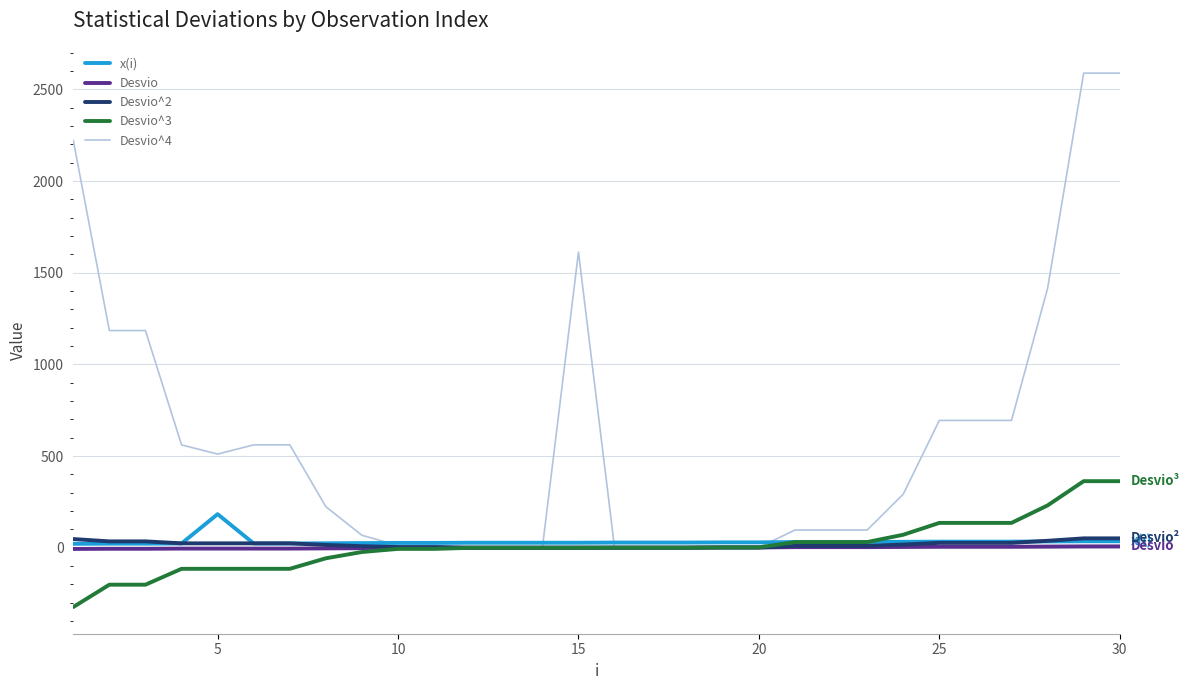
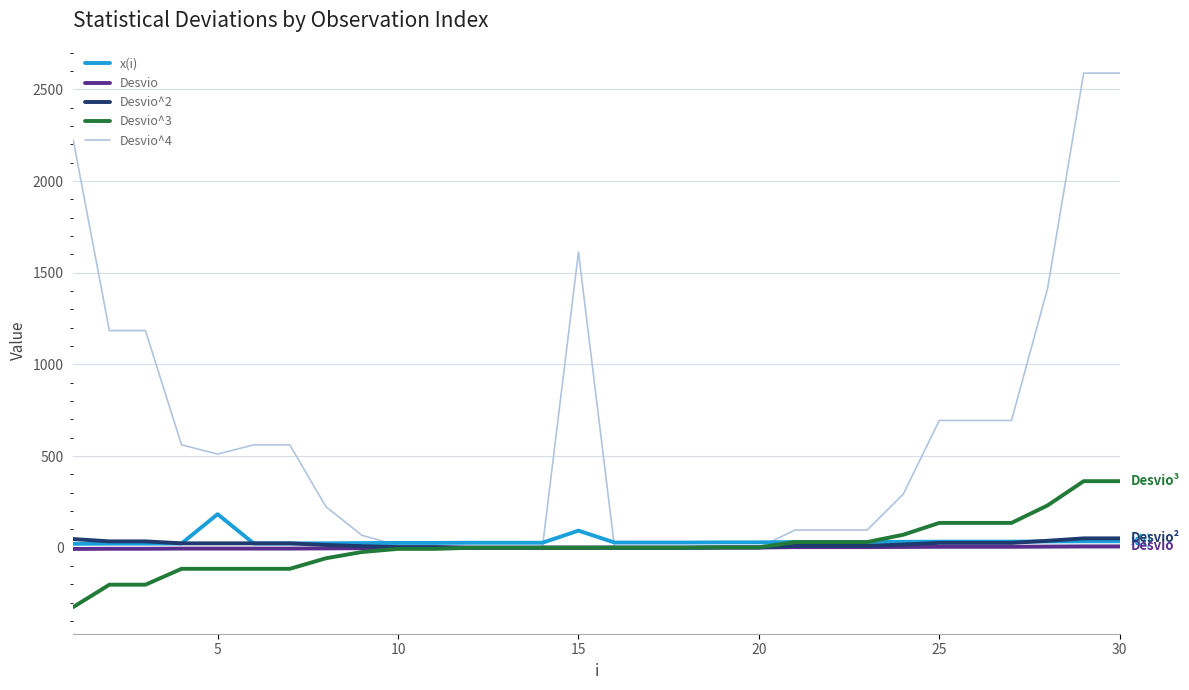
x(i), 15: 30 -> 90
